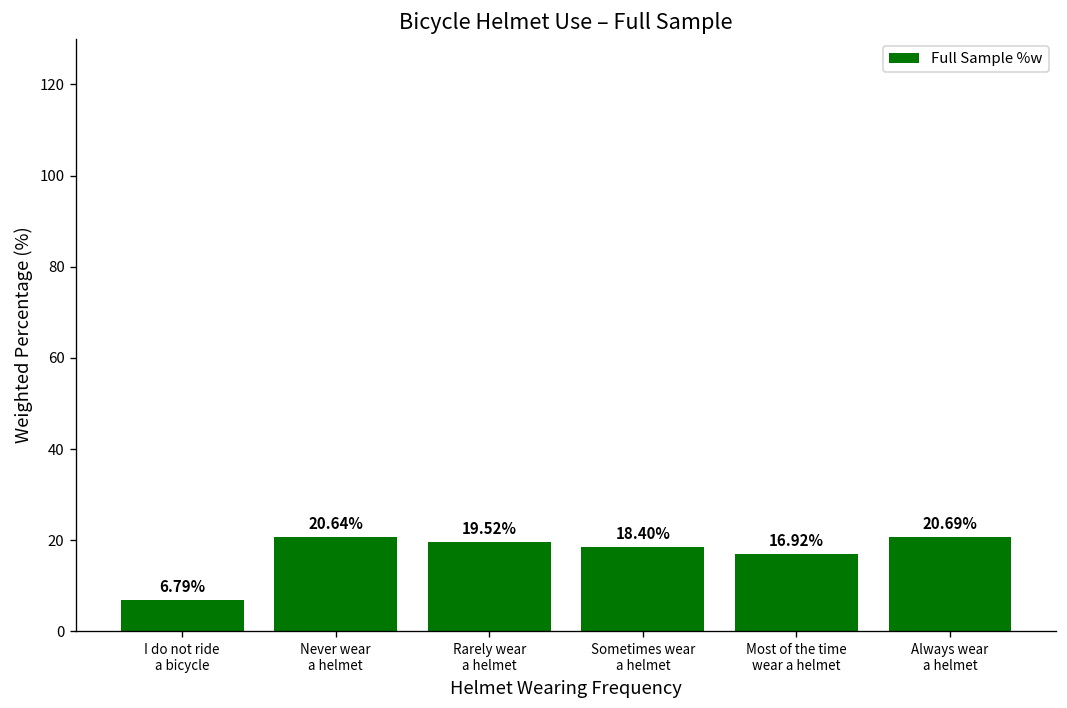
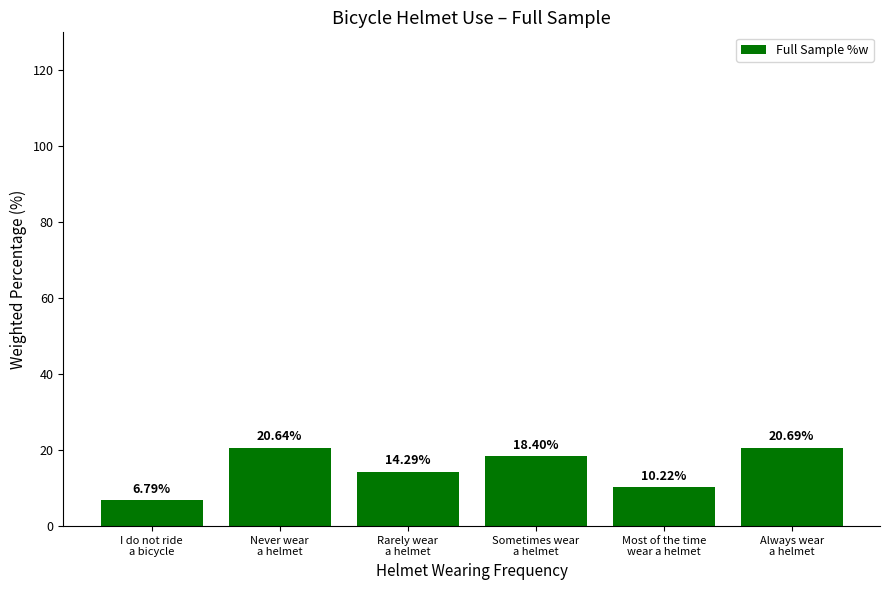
Rarely wear a helmet: 19.52% -> 14.29%
Most of the time wear a helmet: 16.92% -> 10.22%
